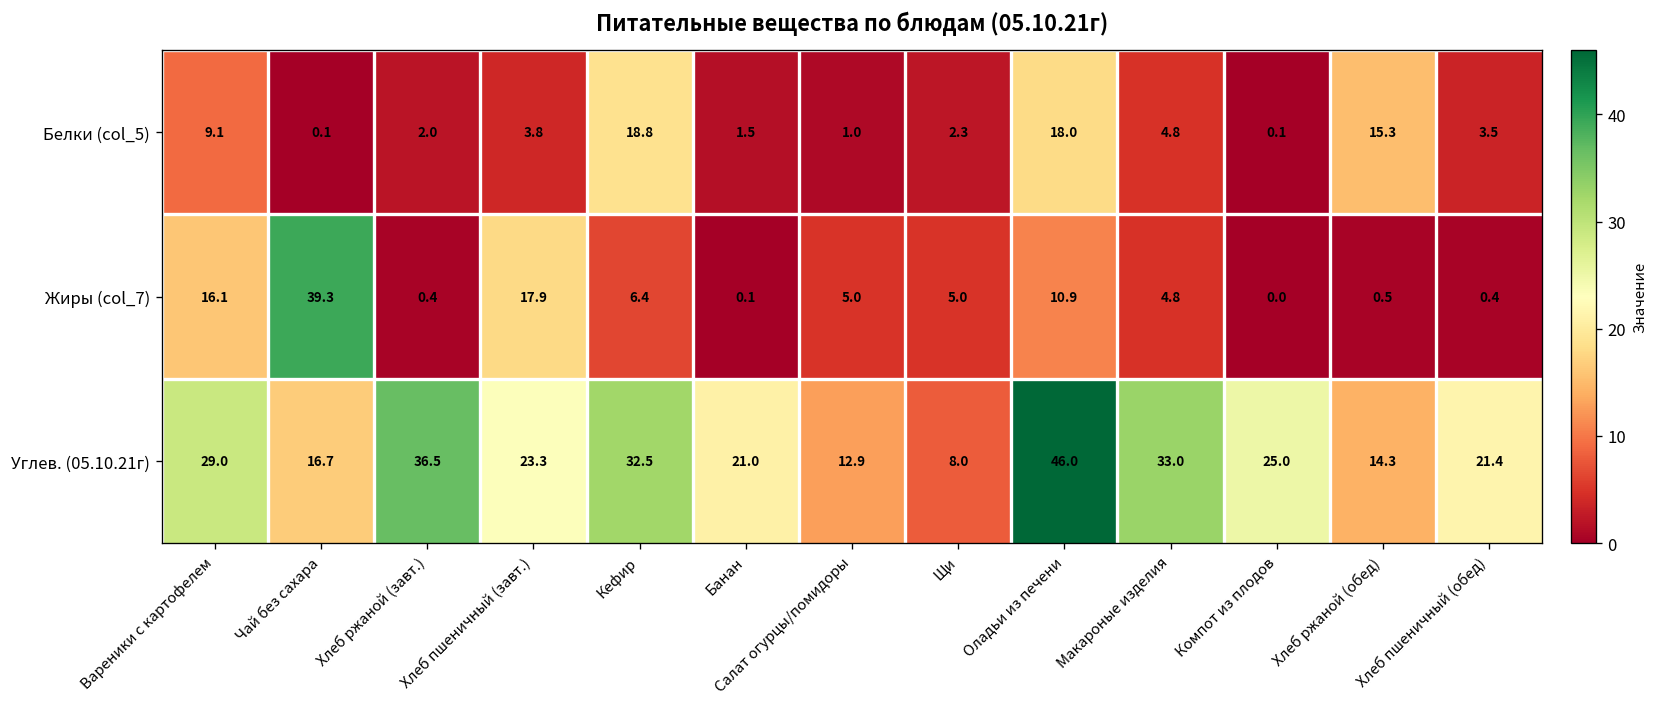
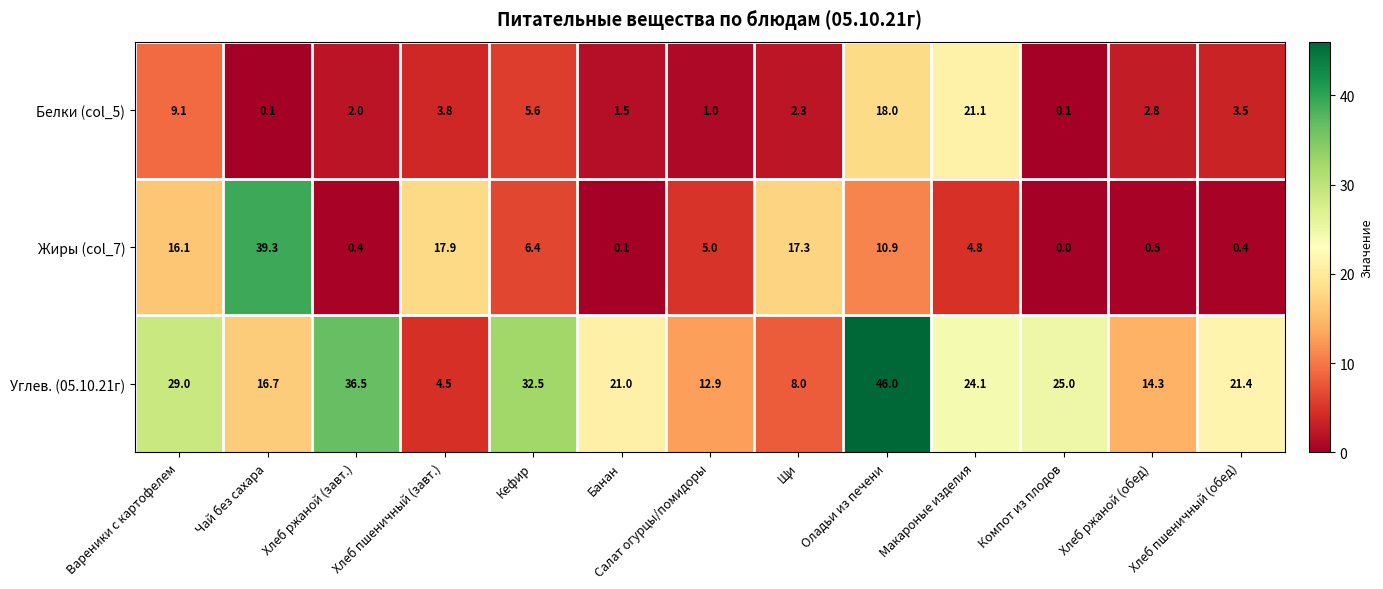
Белки (col_5), Кефир: 18.8 -> 5.6
Белки (col_5), Макароные изделия: 4.8 -> 21.1
Белки (col_5), Хлеб ржаной (обед): 15.3 -> 2.8
Жиры (col_7), Щи: 5.0 -> 17.3
Углев. (05.10.21г), Хлеб пшеничный (завт.): 23.3 -> 4.5
Углев. (05.10.21г), Макароные изделия: 33.0 -> 24.1
